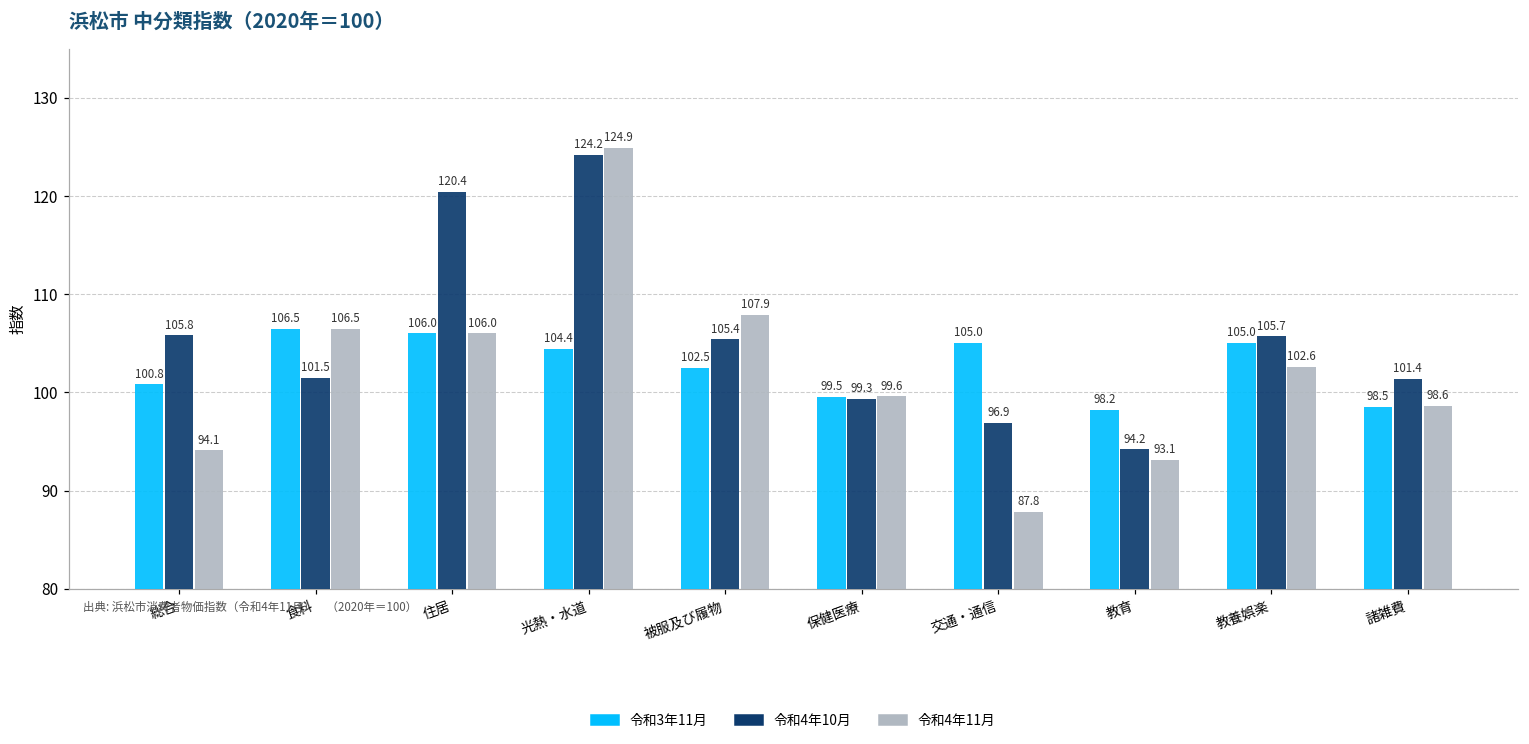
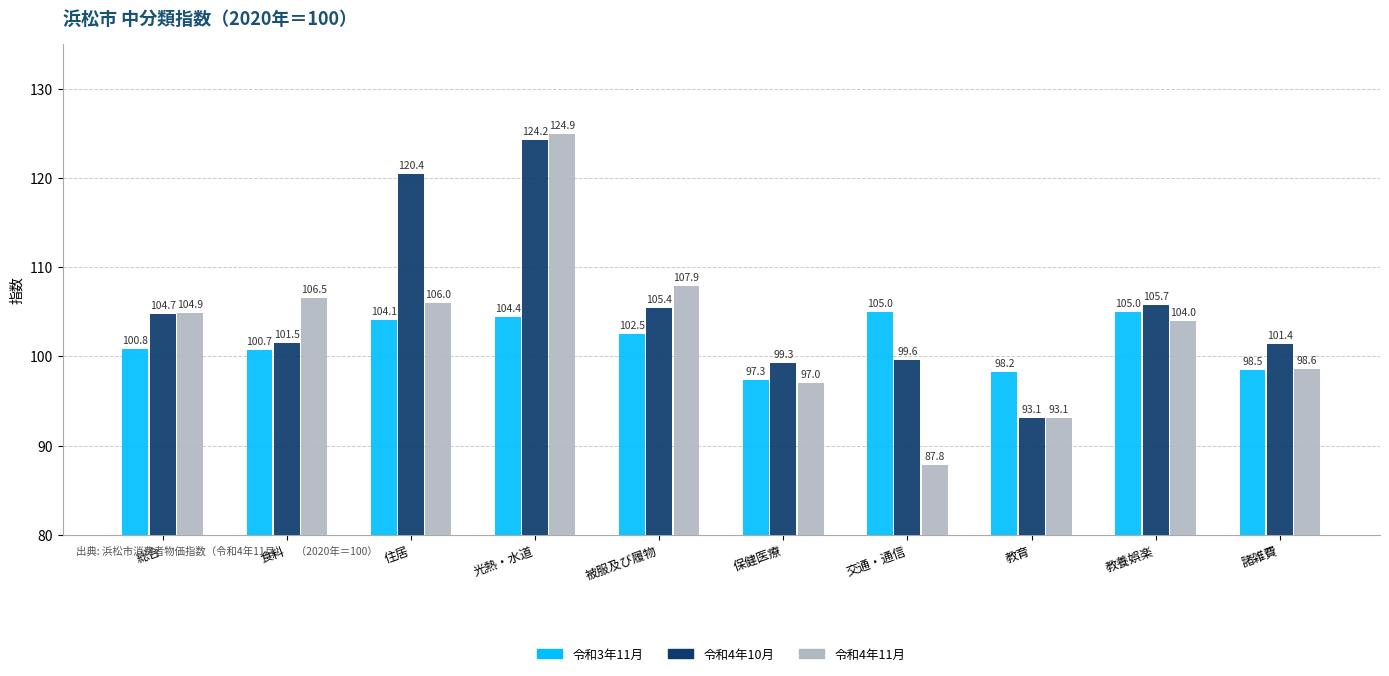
令和4年10月, 総合: 105.8 -> 104.7
令和4年11月, 総合: 94.1 -> 104.9
令和3年11月, 食料: 106.5 -> 100.7
令和3年11月, 住居: 106.0 -> 104.1
令和3年11月, 保健医療: 99.5 -> 97.3
令和4年11月, 保健医療: 99.6 -> 97.0
令和4年10月, 交通・通信: 96.9 -> 99.6
令和4年10月, 教育: 94.2 -> 93.1
令和4年11月, 教養娯楽: 102.6 -> 104.0
